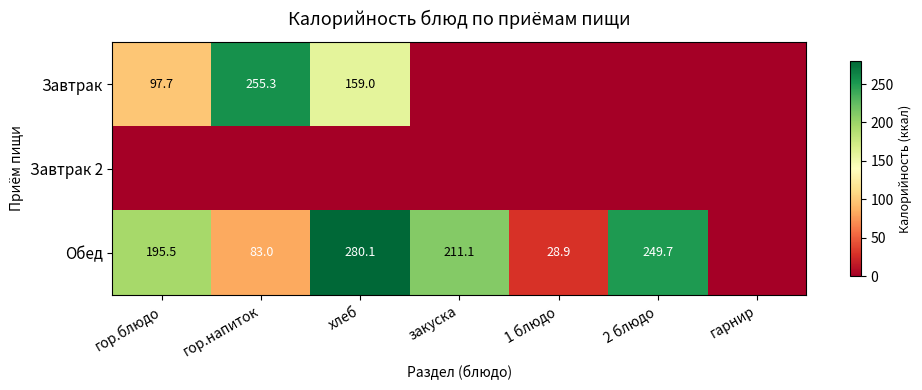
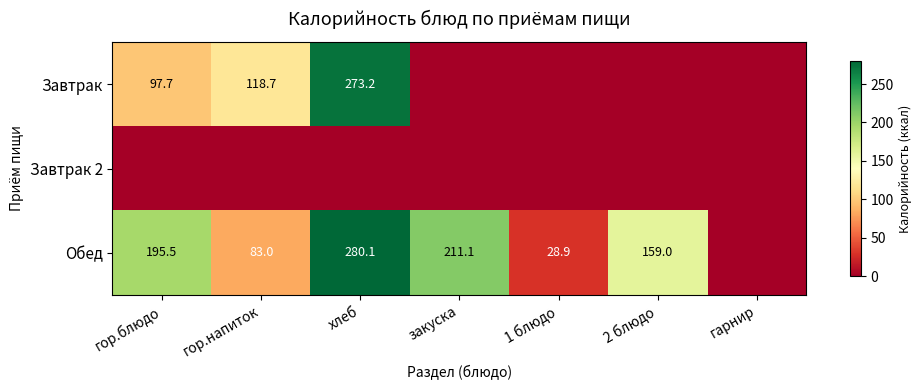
Завтрак, гор.напиток: 255.3 -> 118.7
Завтрак, хлеб: 159.0 -> 273.2
Обед, 2 блюдо: 249.7 -> 159.0
